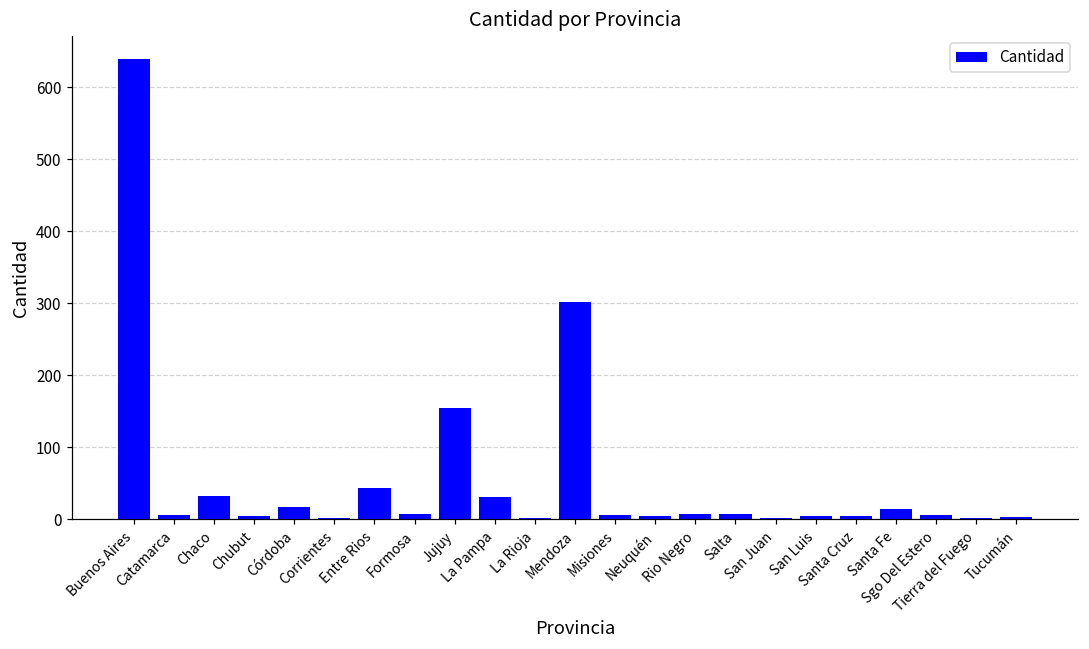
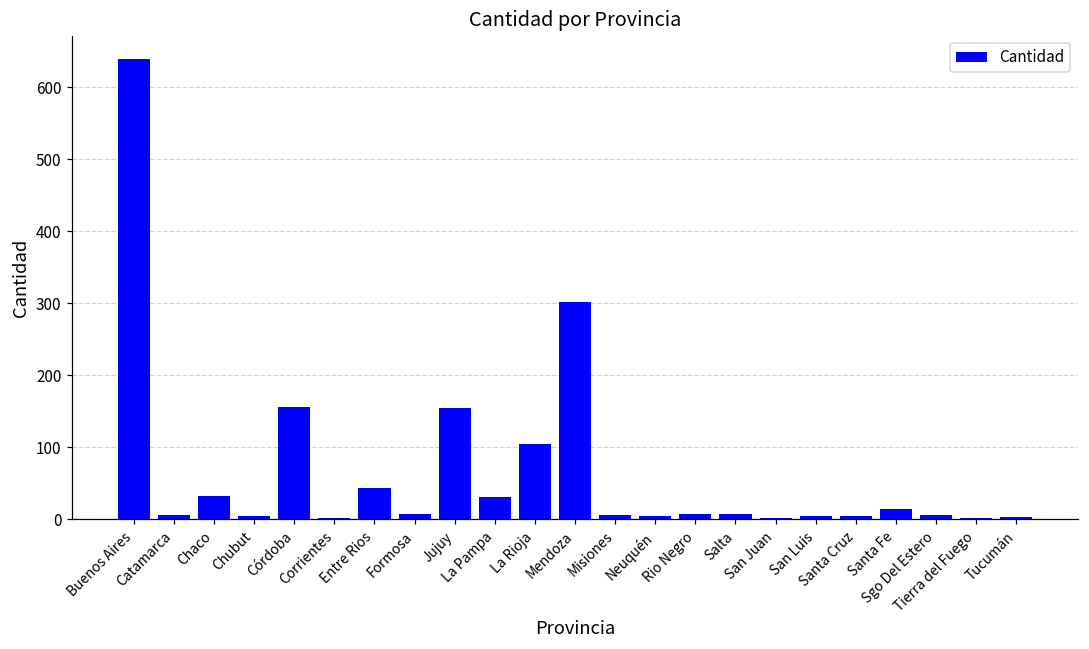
Córdoba: 20 -> 160
La Rioja: 0 -> 100
